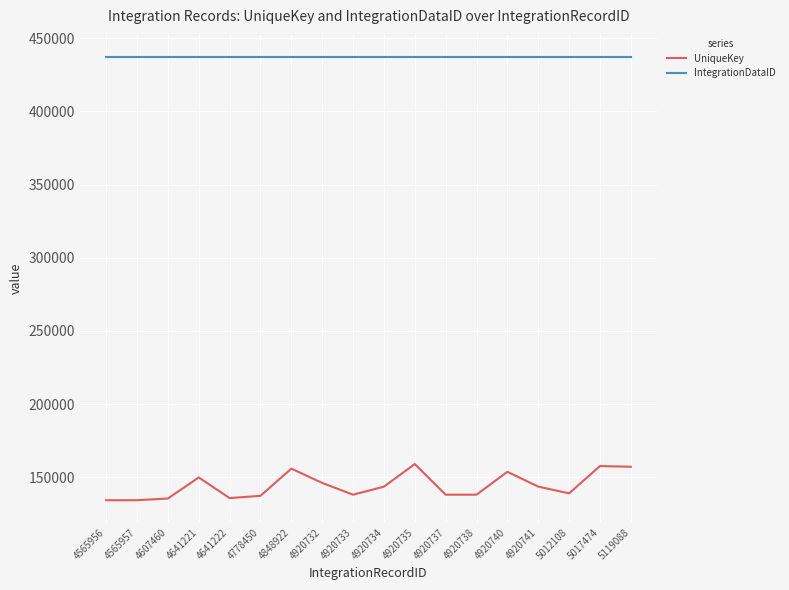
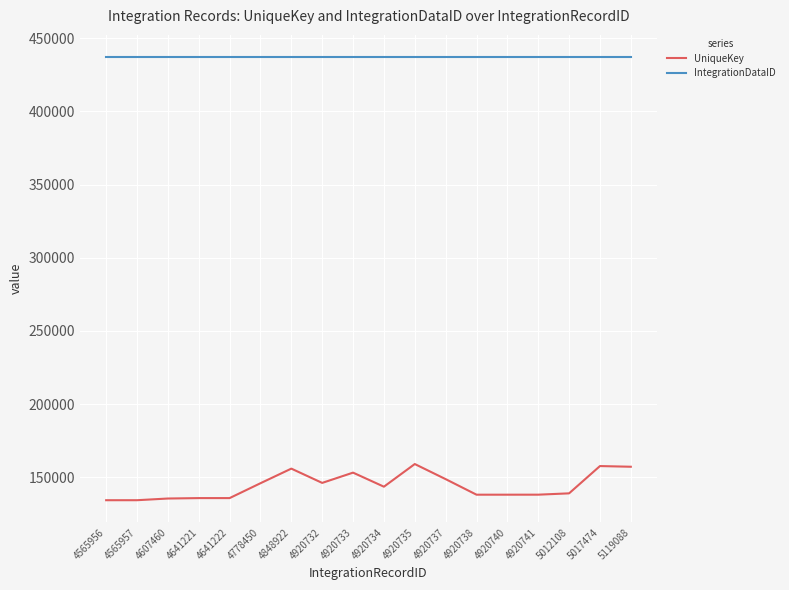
UniqueKey, 4641221: 150000 -> 136000
UniqueKey, 4778450: 137000 -> 146000
UniqueKey, 4920733: 138000 -> 153000
UniqueKey, 4920737: 138000 -> 149000
UniqueKey, 4920740: 154000 -> 138000
UniqueKey, 4920741: 144000 -> 138000
